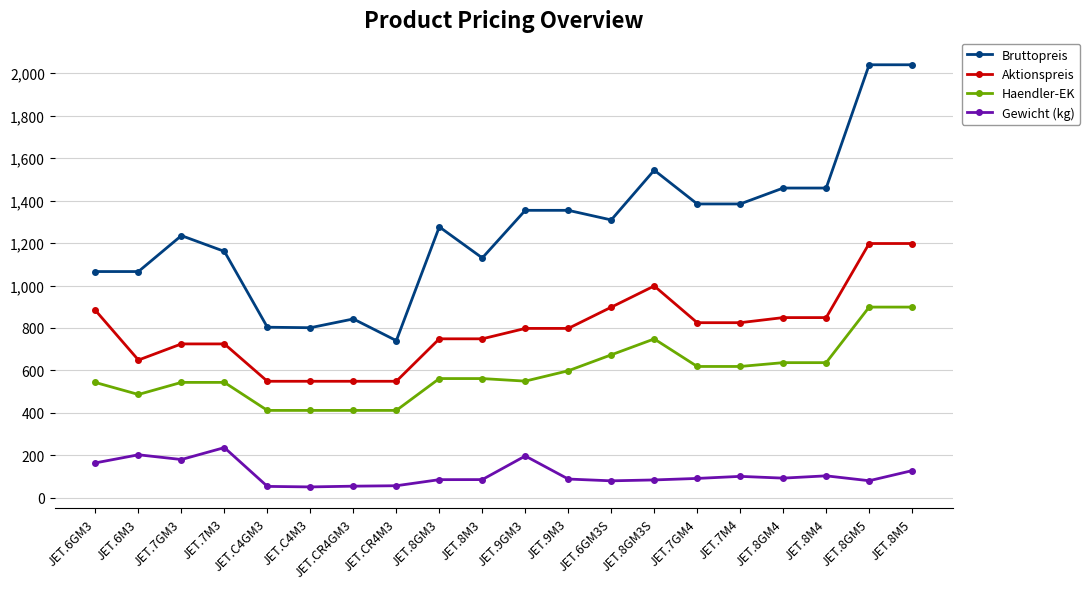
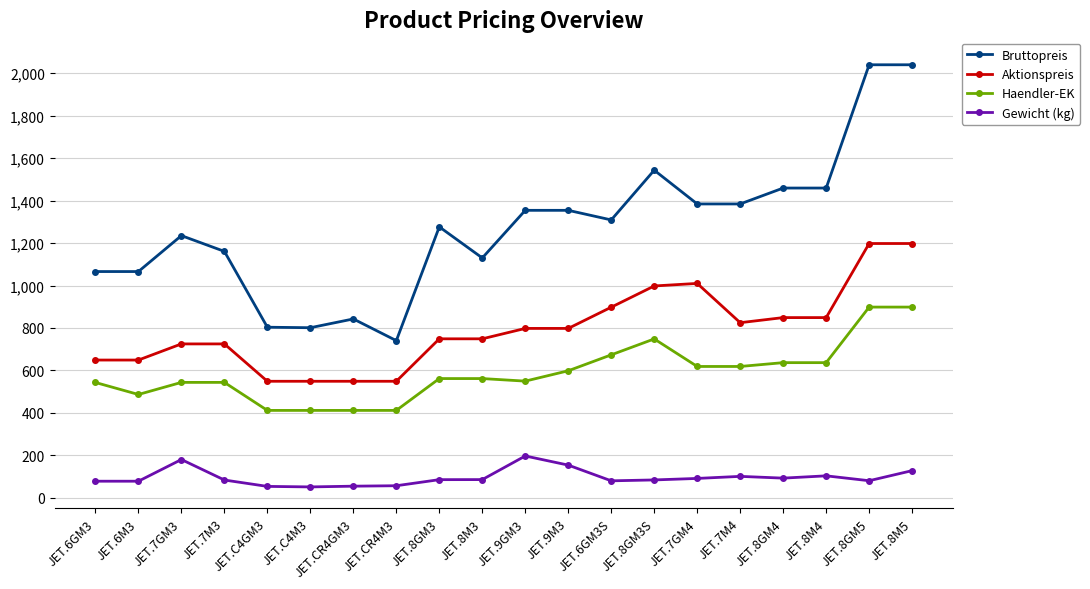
Aktionspreis, JET.6GM3: 880 -> 650
Gewicht (kg), JET.6GM3: 160 -> 80
Gewicht (kg), JET.6M3: 200 -> 80
Gewicht (kg), JET.7M3: 240 -> 80
Gewicht (kg), JET.9M3: 90 -> 150
Aktionspreis, JET.7GM4: 830 -> 1,010
